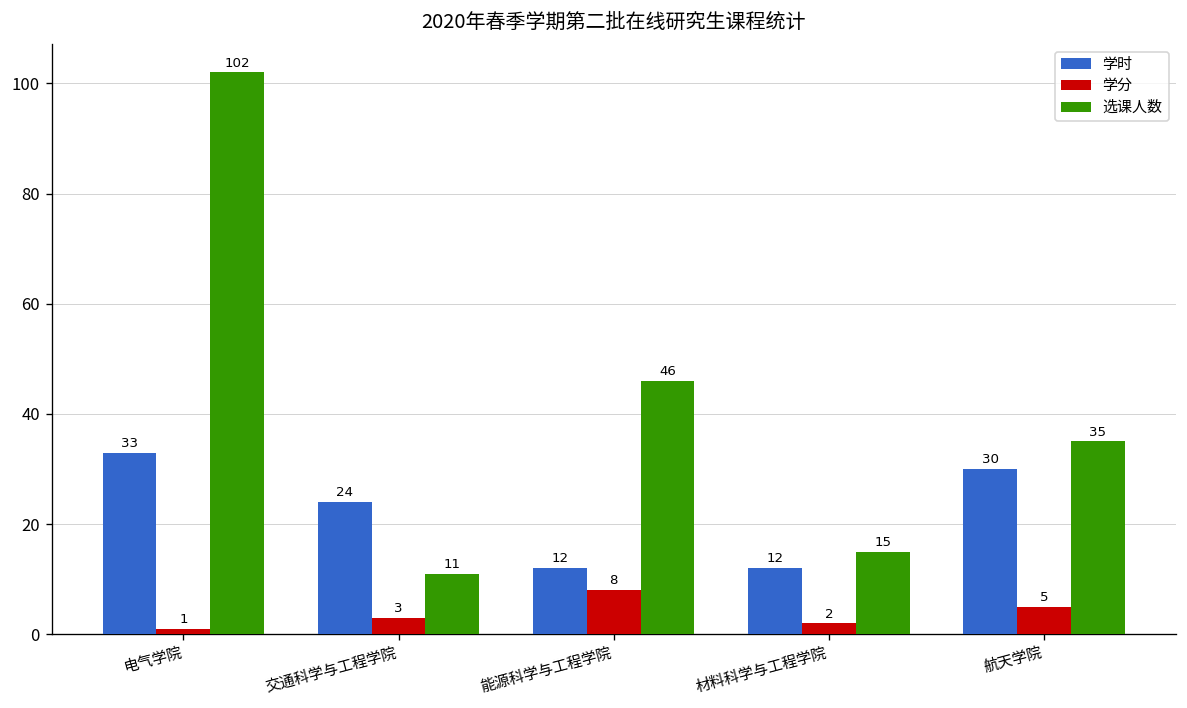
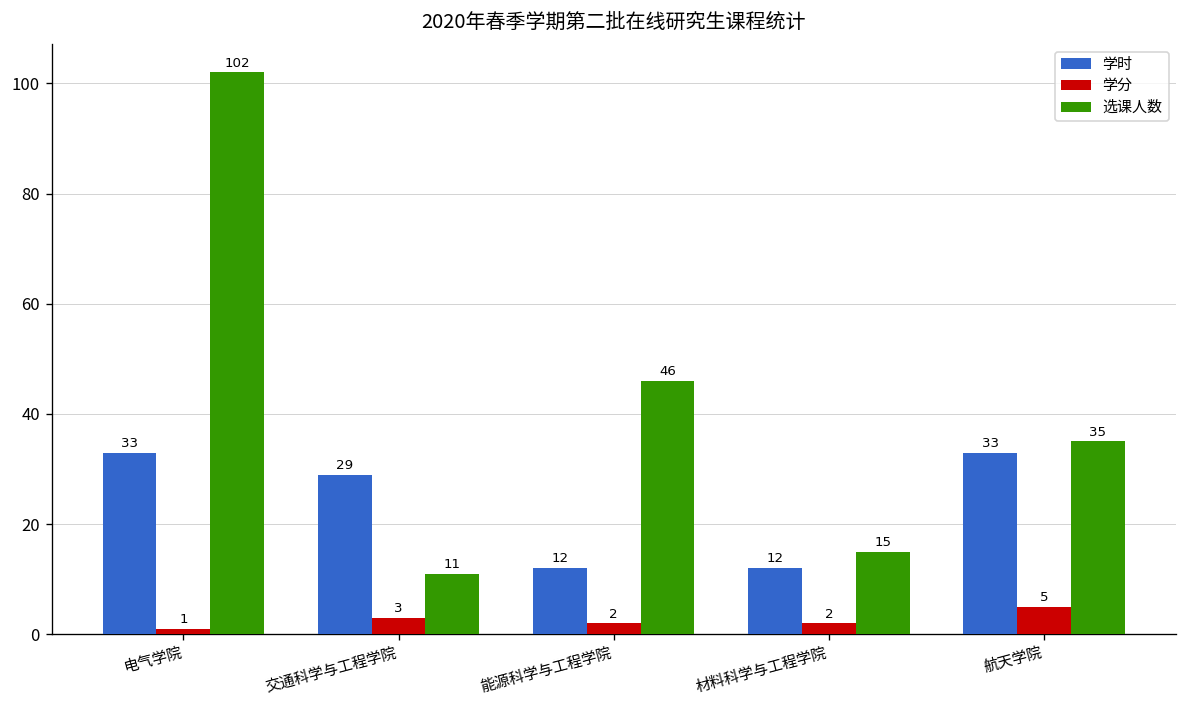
学时, 交通科学与工程学院: 24 -> 29
学分, 能源科学与工程学院: 8 -> 2
学时, 航天学院: 30 -> 33
